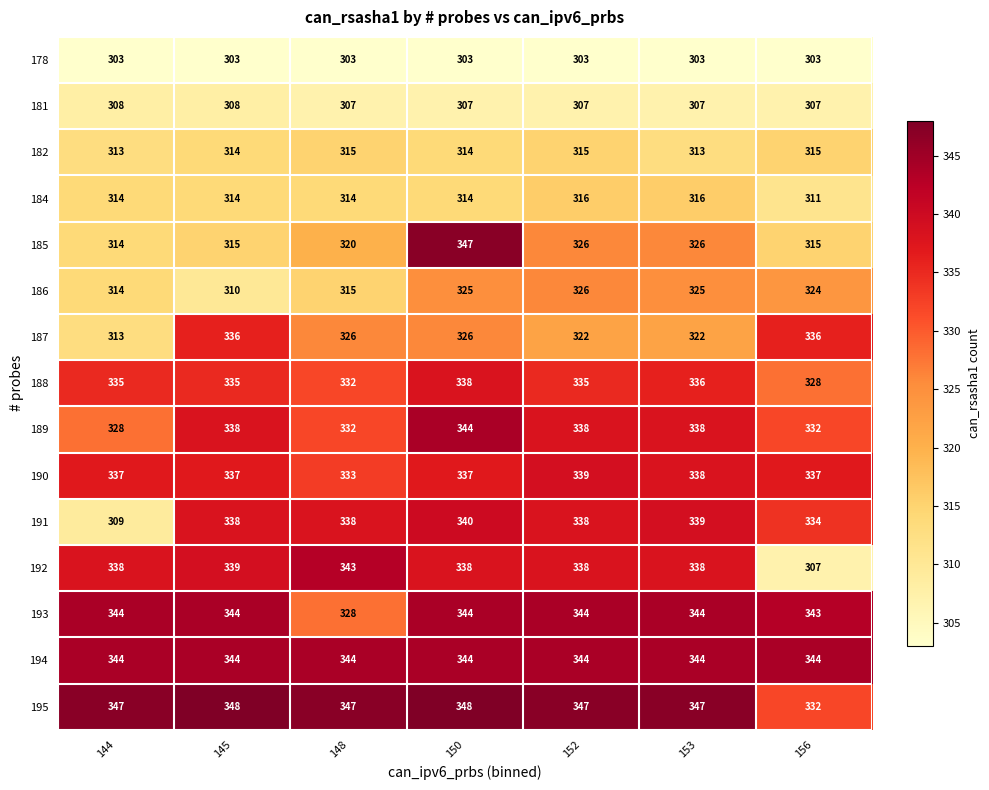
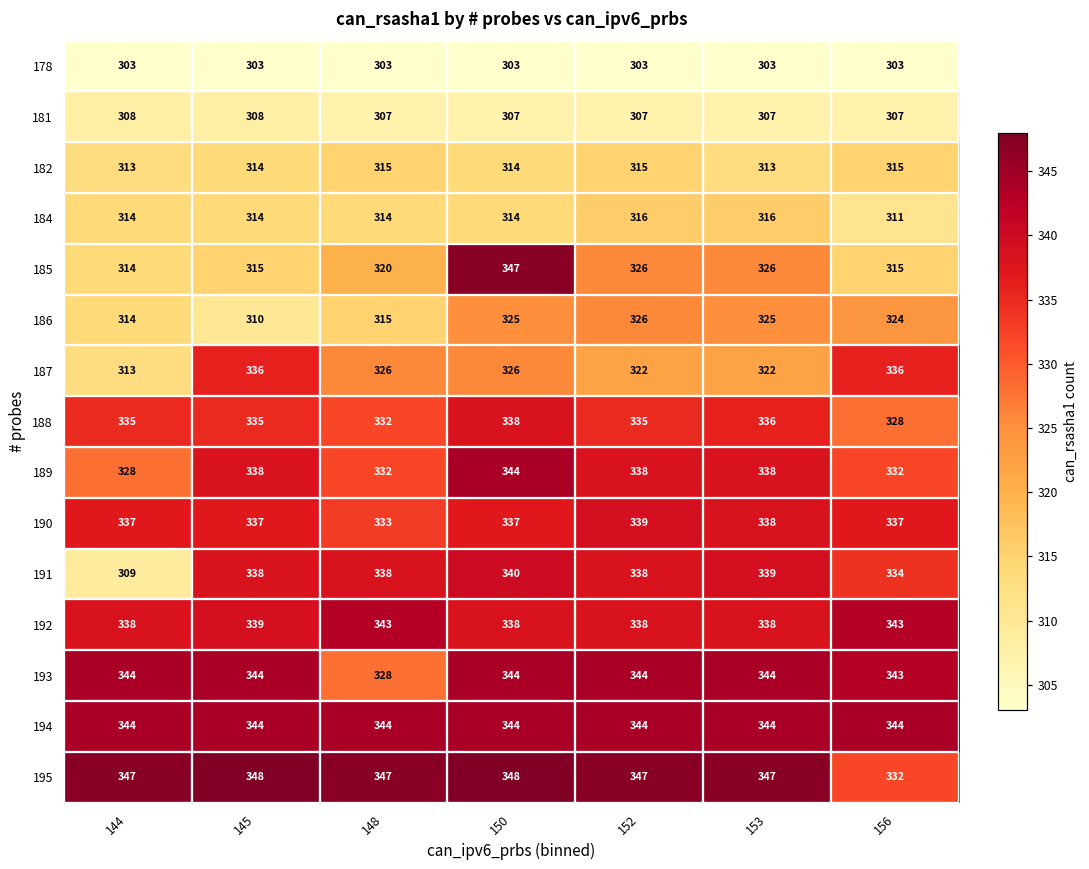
192, 156: 307 -> 343
